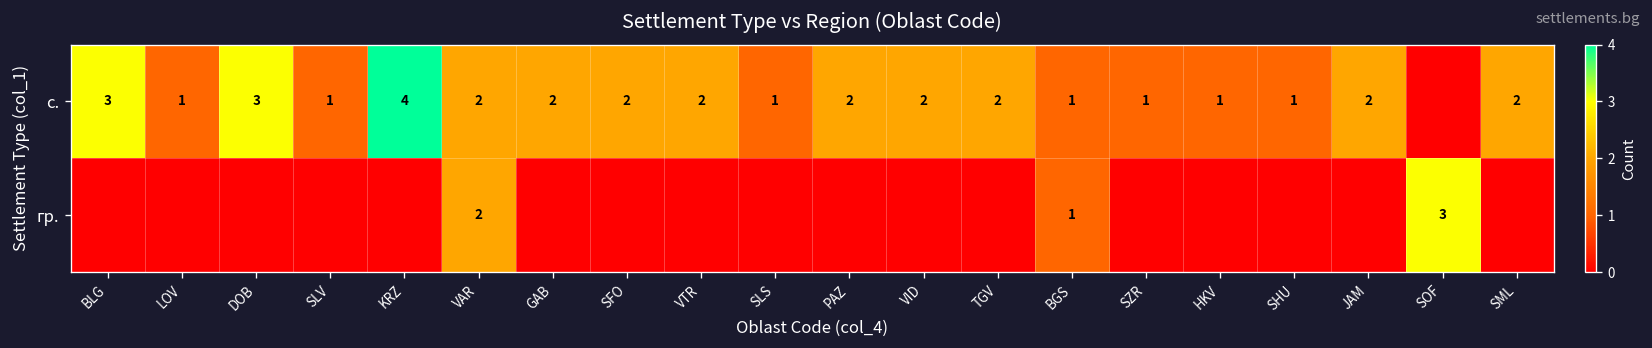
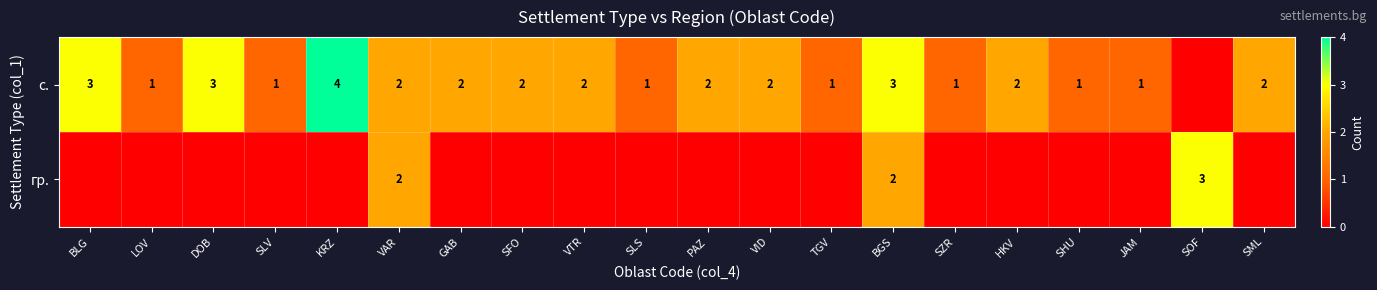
с., TGV: 2 -> 1
с., BGS: 1 -> 3
с., HKV: 1 -> 2
с., JAM: 2 -> 1
гр., BGS: 1 -> 2
